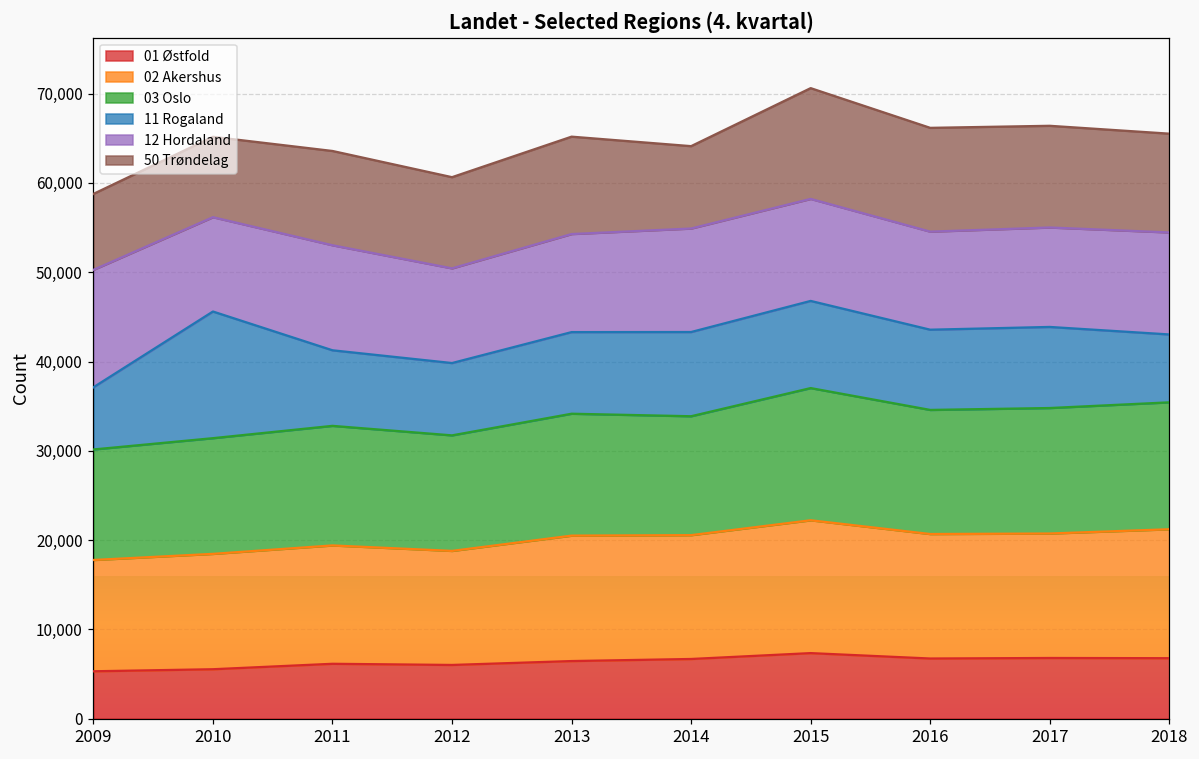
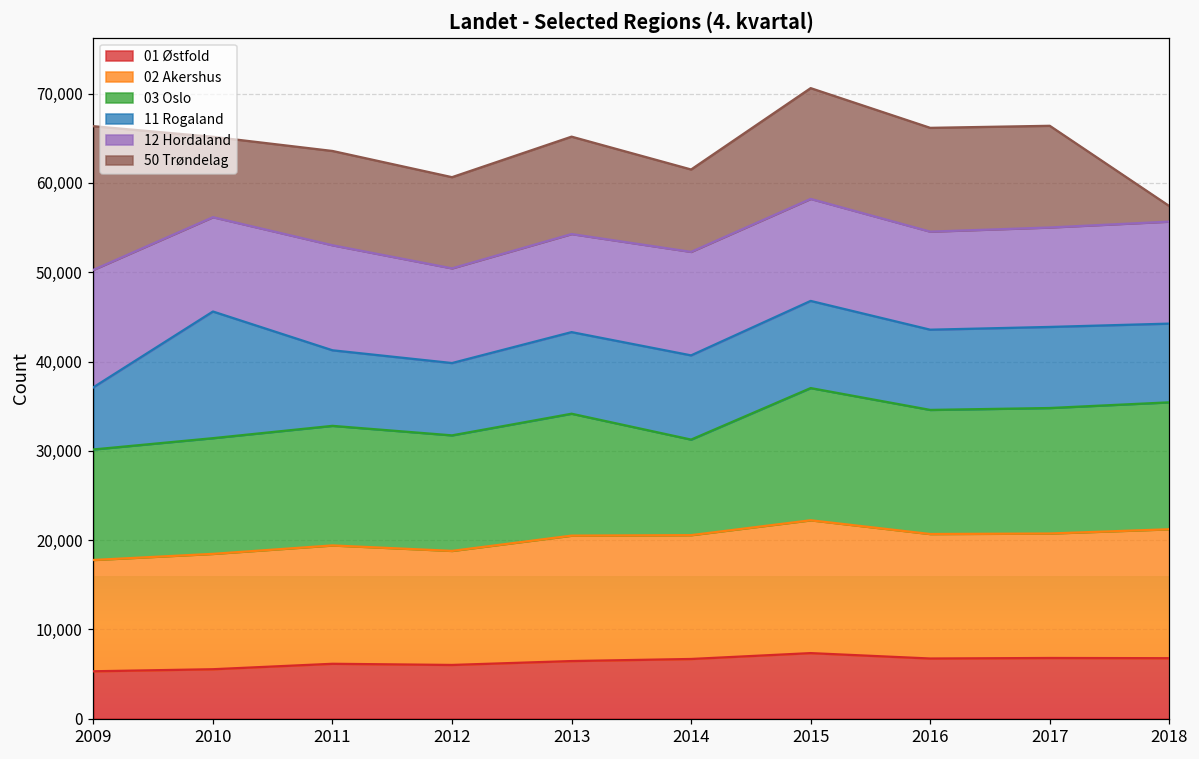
50 Trøndelag, 2009: 9,000 -> 16,000
03 Oslo, 2014: 13,000 -> 11,000
11 Rogaland, 2018: 8,000 -> 9,000
50 Trøndelag, 2018: 11,000 -> 2,000
